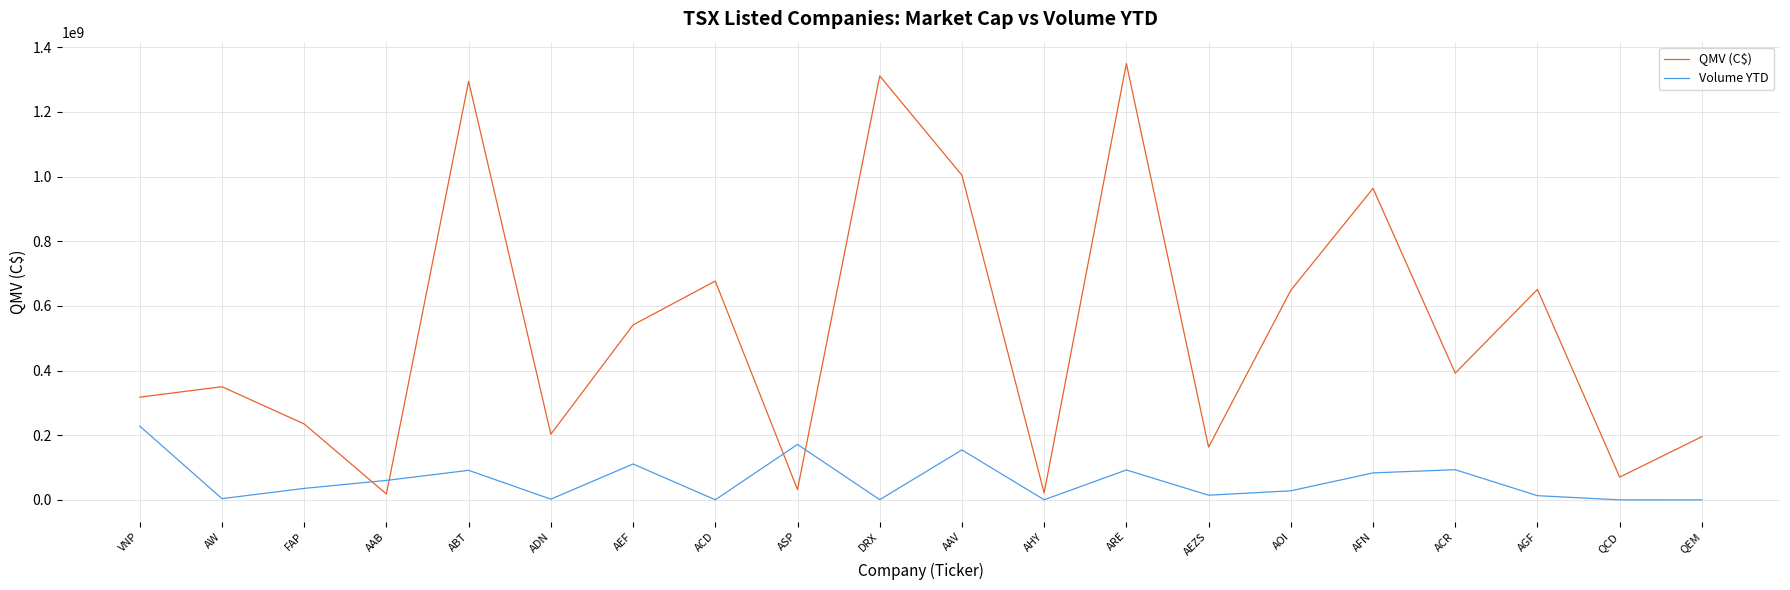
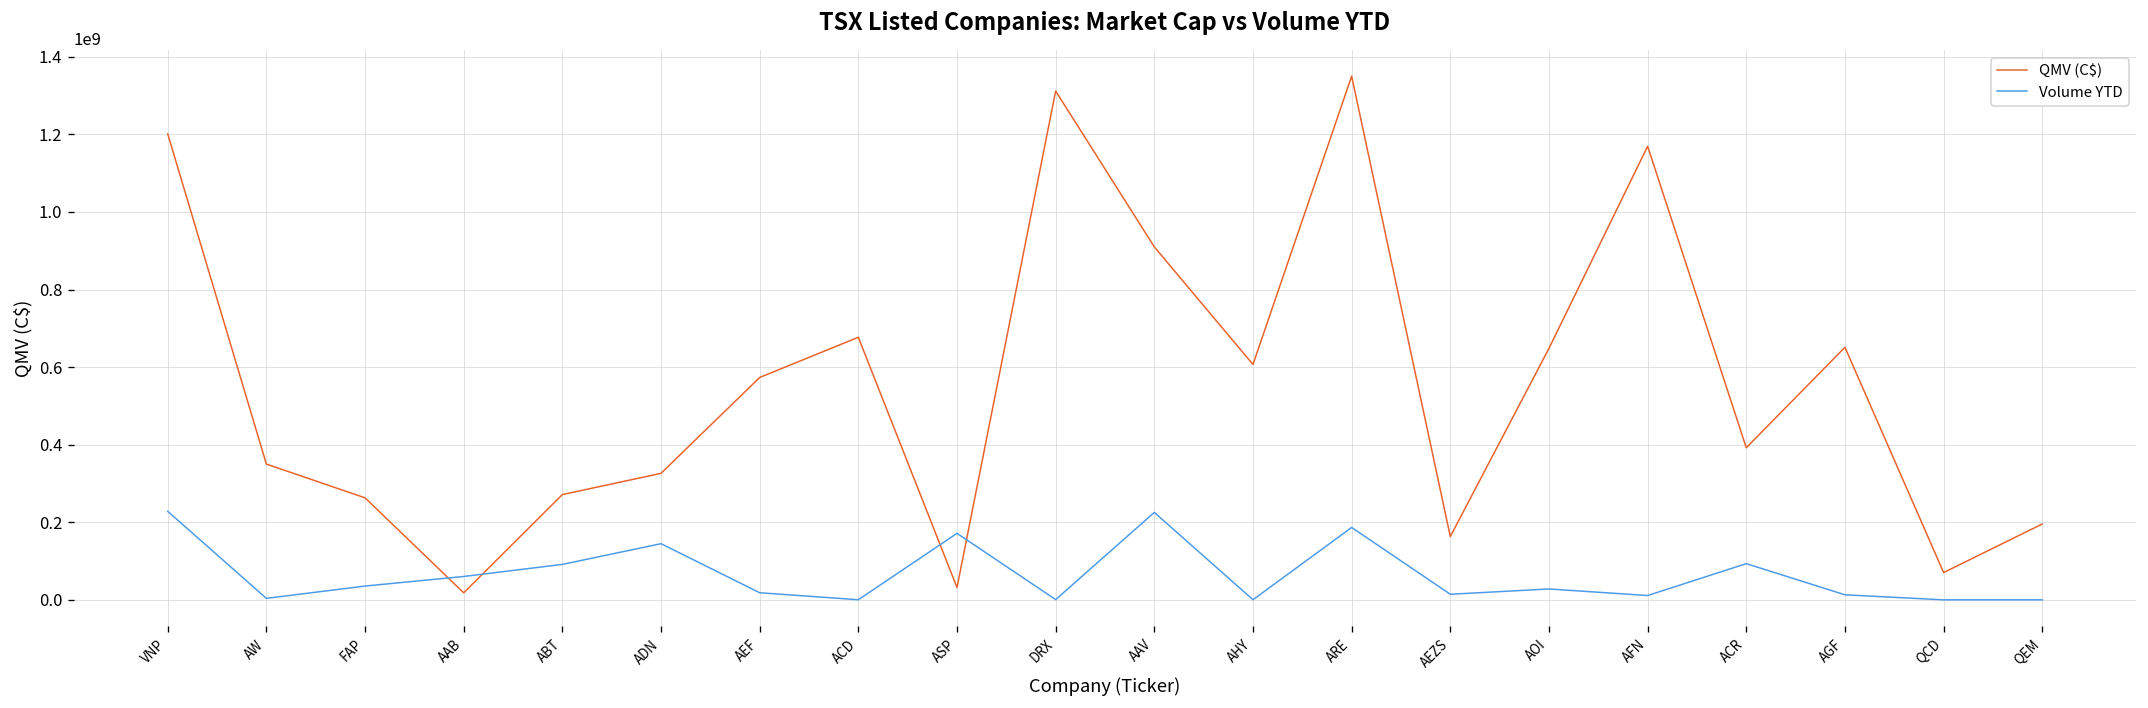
QMV (C$), VNP: 320000000 -> 1200000000
QMV (C$), FAP: 230000000 -> 260000000
QMV (C$), ABT: 1290000000 -> 270000000
QMV (C$), ADN: 200000000 -> 330000000
Volume YTD, ADN: 0 -> 140000000
QMV (C$), AEF: 540000000 -> 570000000
Volume YTD, AEF: 110000000 -> 20000000
QMV (C$), AAV: 1000000000 -> 910000000
Volume YTD, AAV: 150000000 -> 230000000
QMV (C$), AHY: 20000000 -> 610000000
Volume YTD, ARE: 90000000 -> 190000000
QMV (C$), AFN: 960000000 -> 1170000000
Volume YTD, AFN: 80000000 -> 10000000
